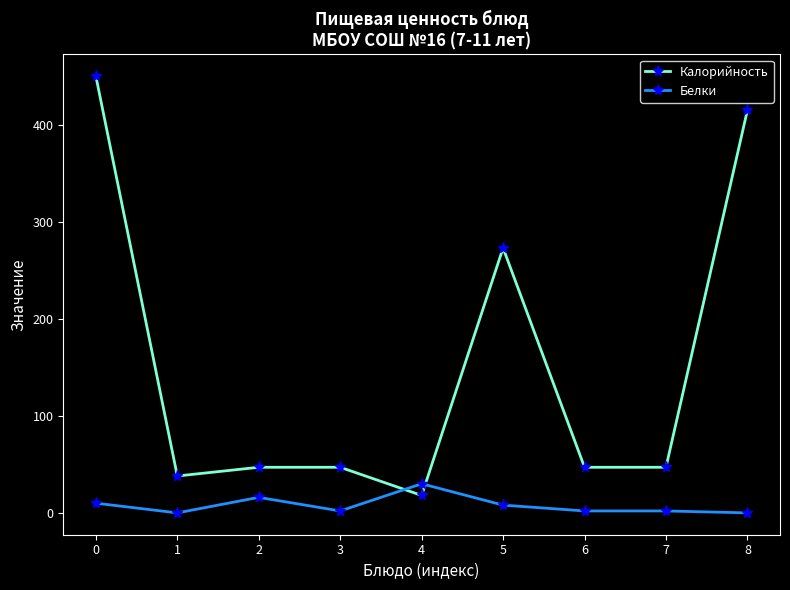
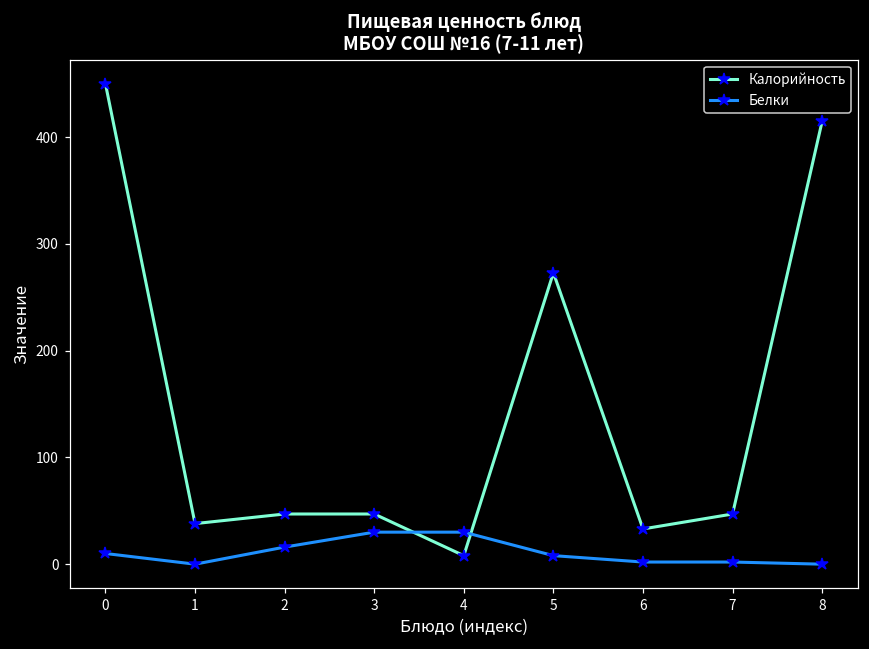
Белки, 3: 0 -> 30
Калорийность, 4: 20 -> 10
Калорийность, 6: 50 -> 30
